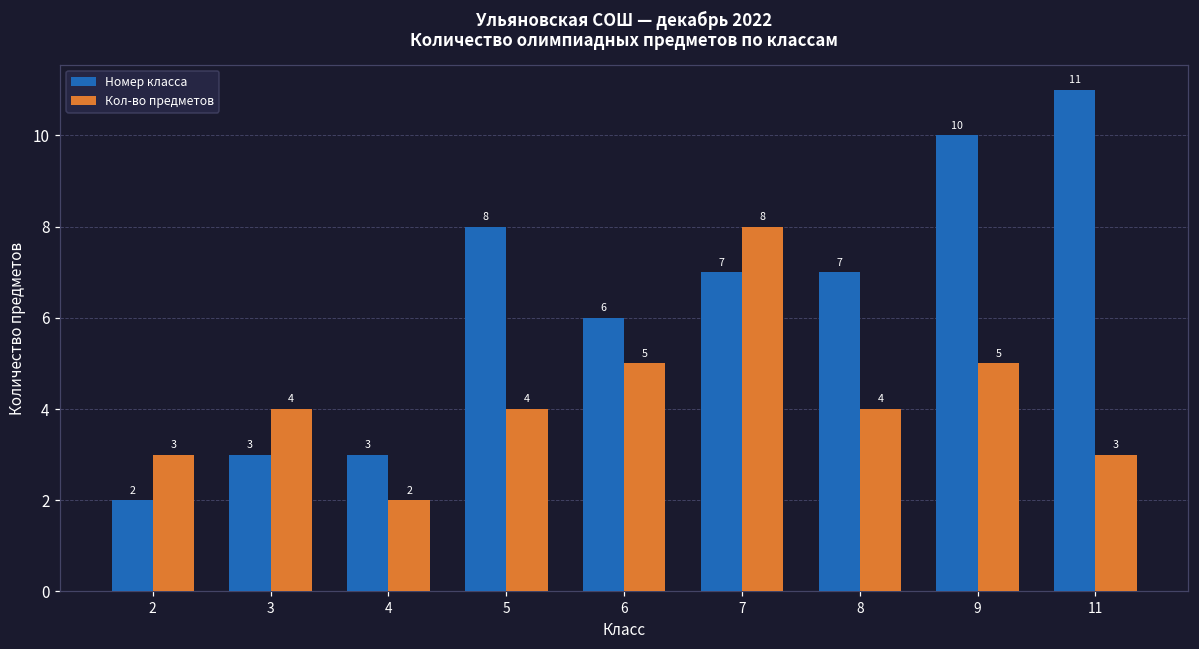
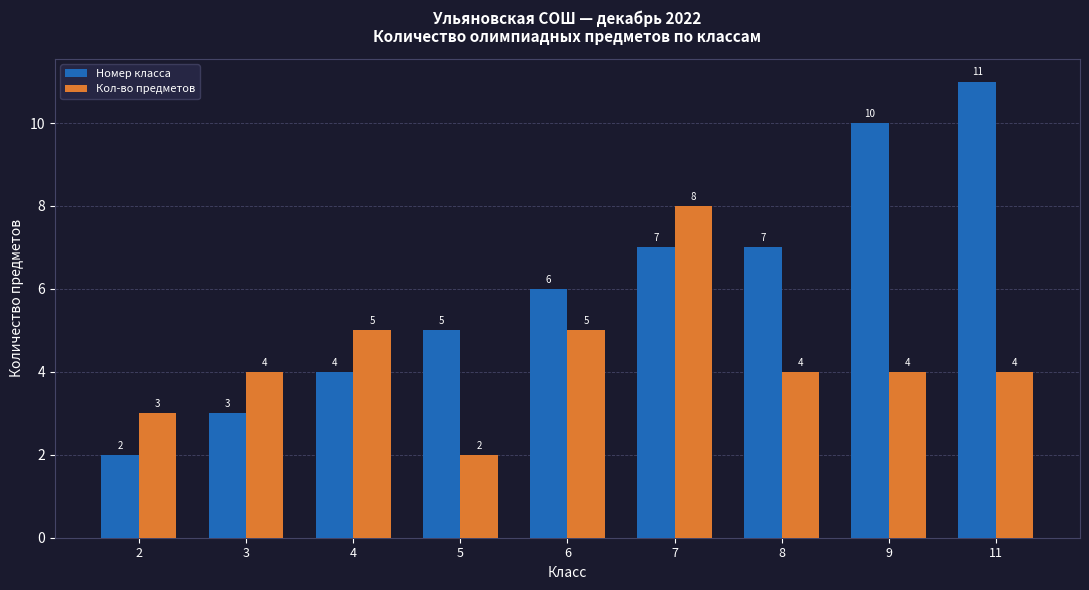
Номер класса, 4: 3 -> 4
Кол-во предметов, 4: 2 -> 5
Номер класса, 5: 8 -> 5
Кол-во предметов, 5: 4 -> 2
Кол-во предметов, 9: 5 -> 4
Кол-во предметов, 11: 3 -> 4
